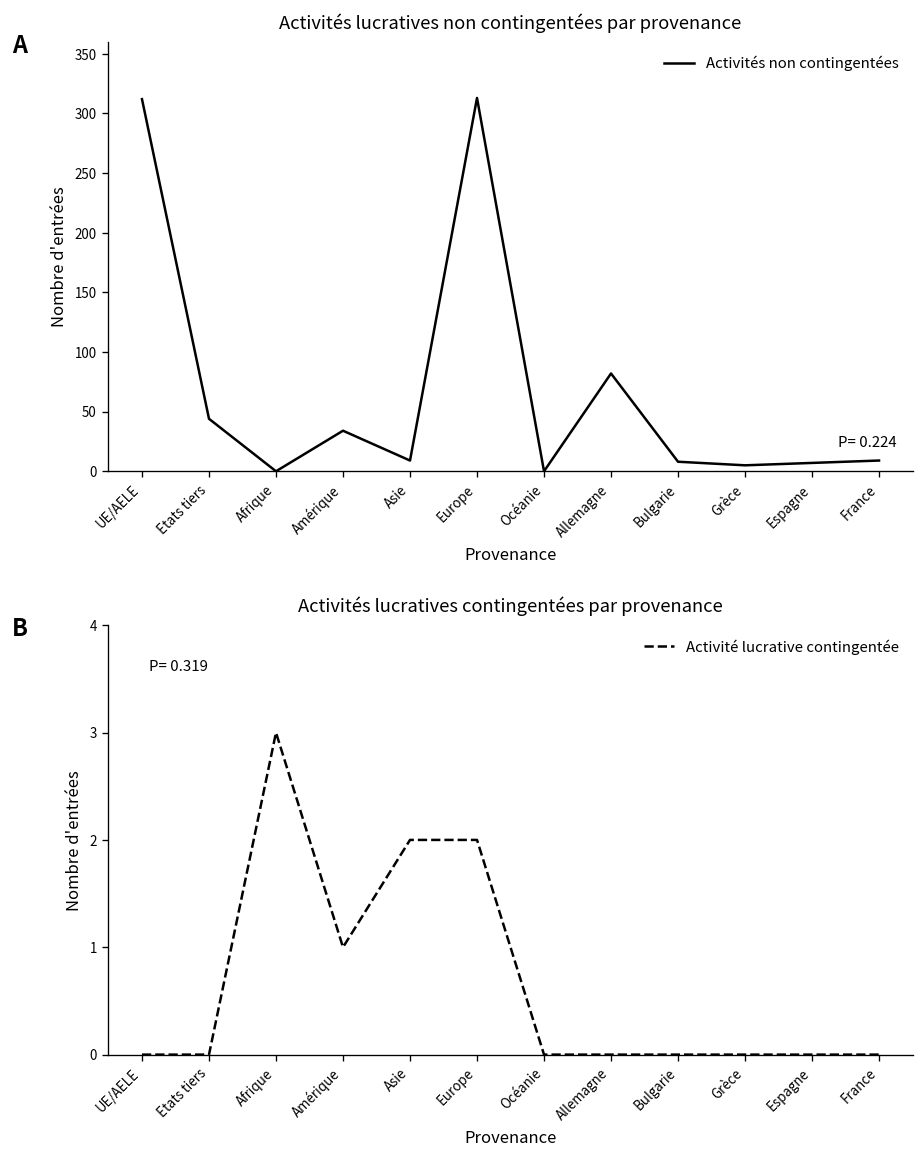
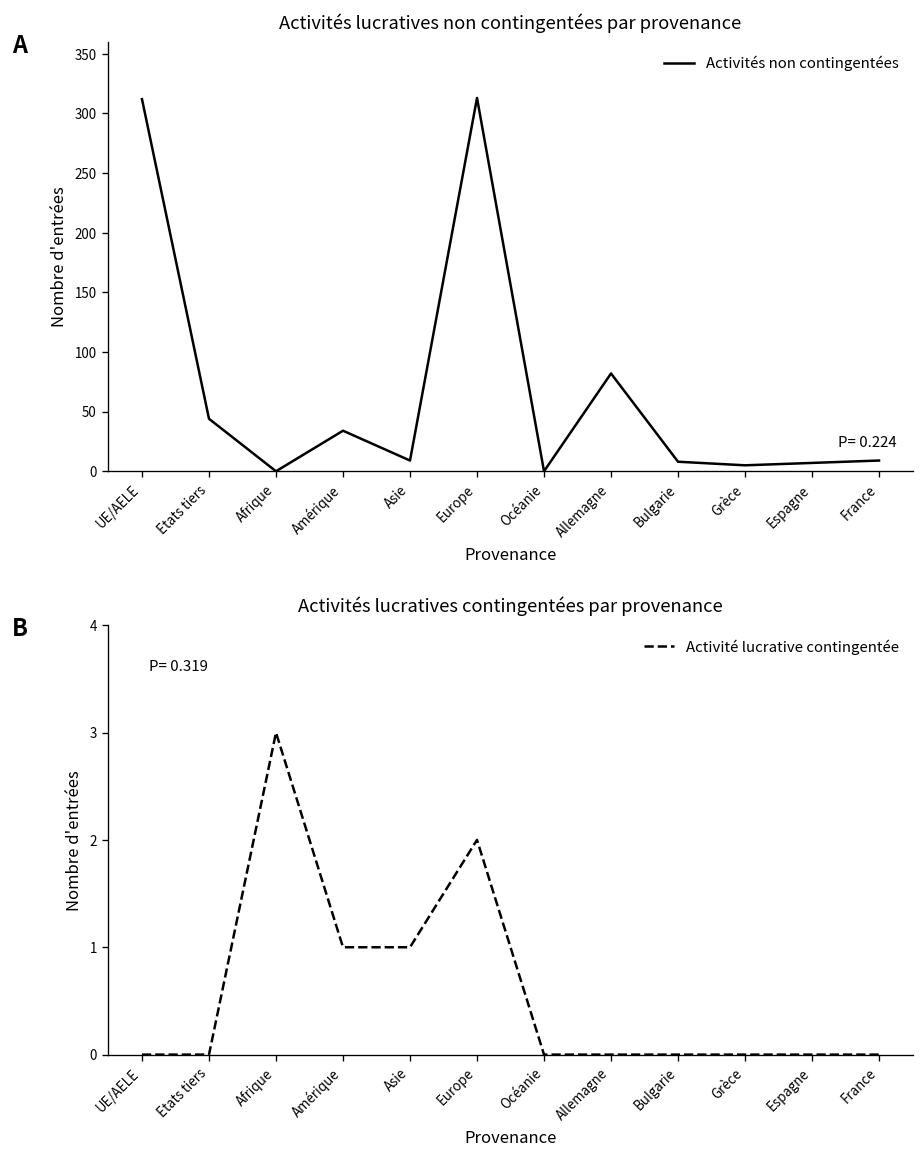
Activités lucratives contingentées par provenance, Asie: 2 -> 1
